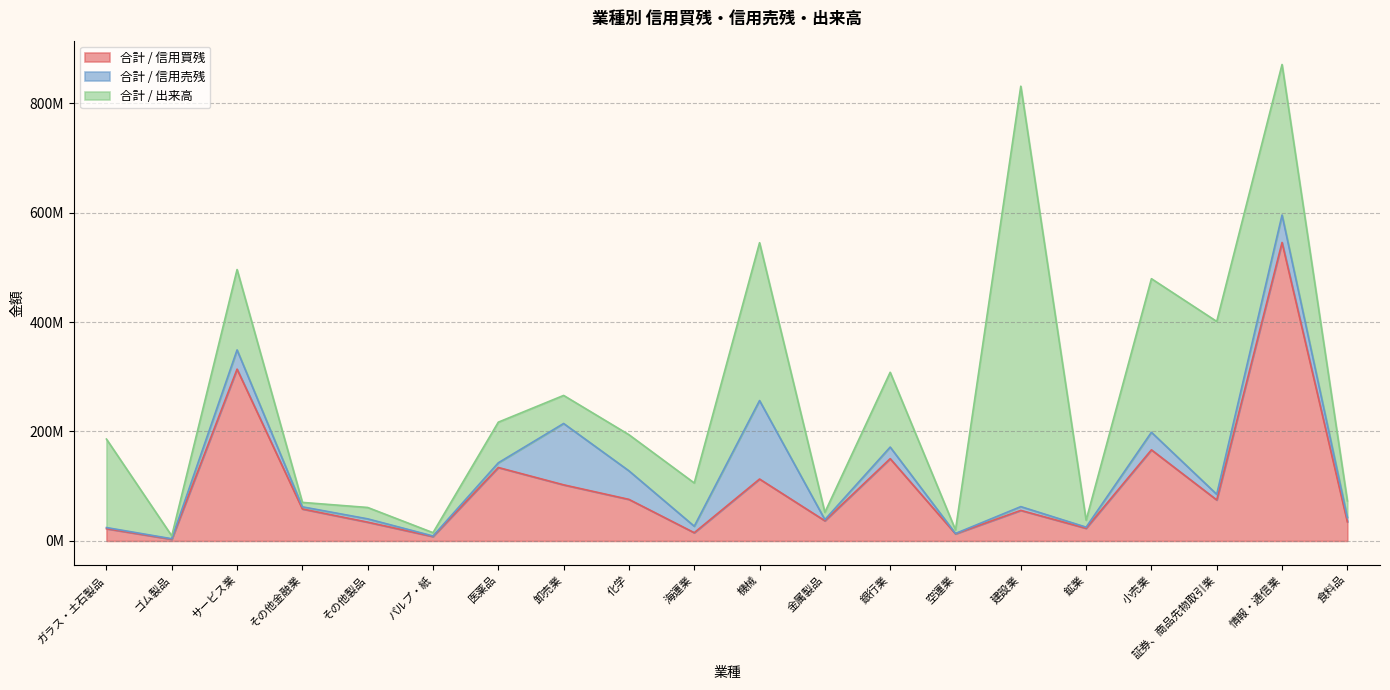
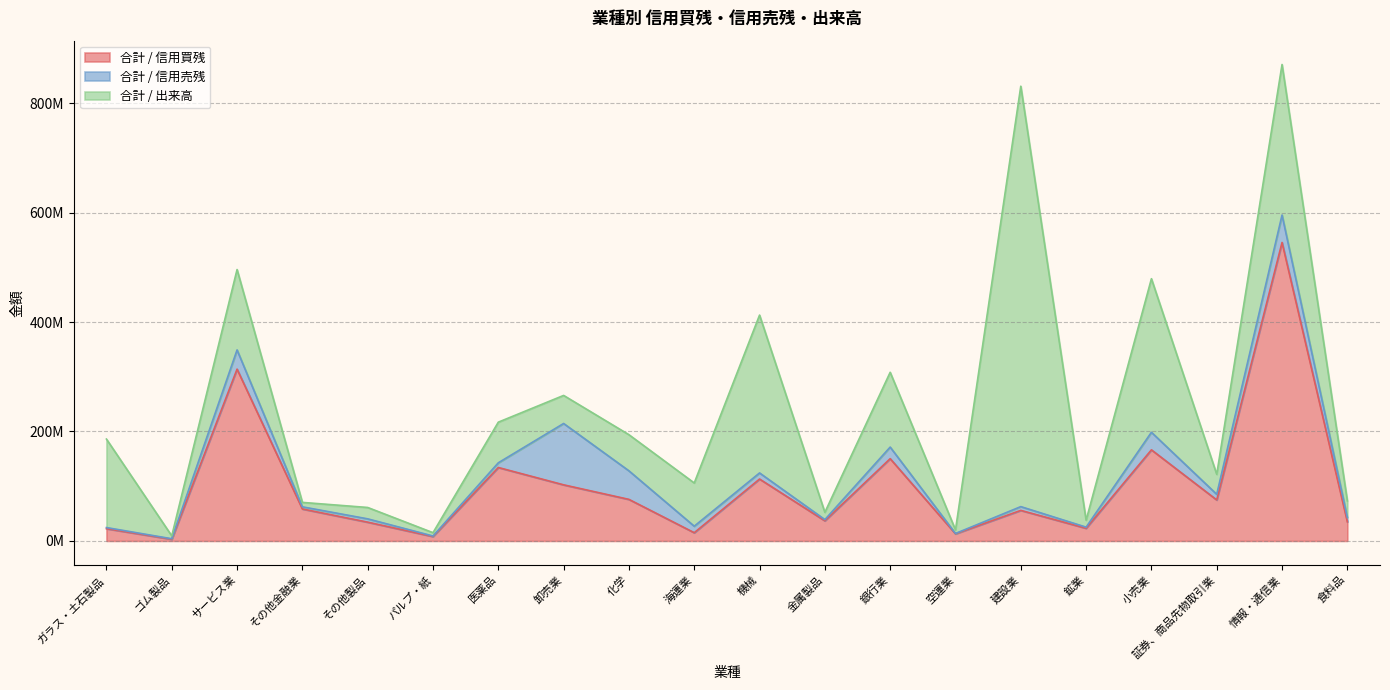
合計 / 信用売残, 機械: 140000000 -> 10000000
合計 / 出来高, 証券、商品先物取引業: 320000000 -> 40000000
